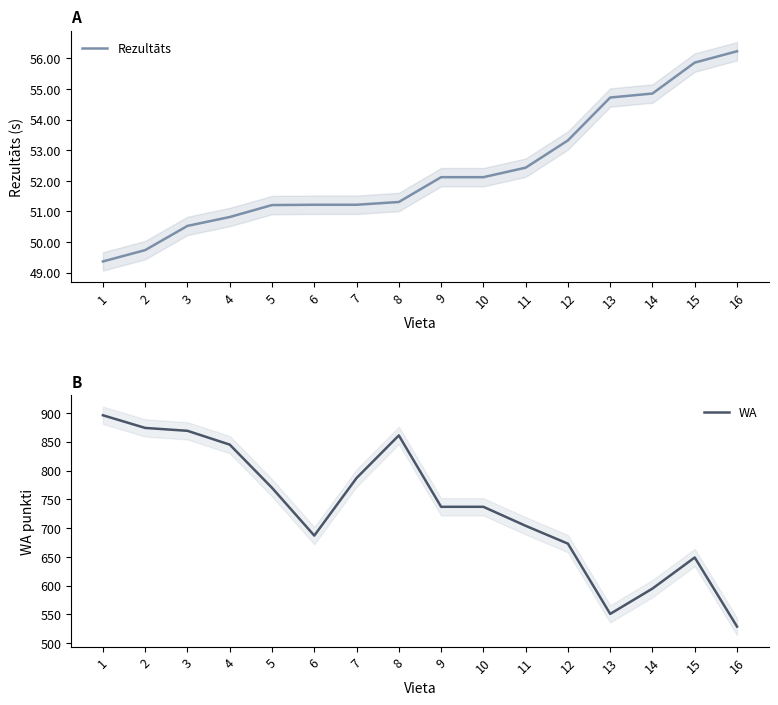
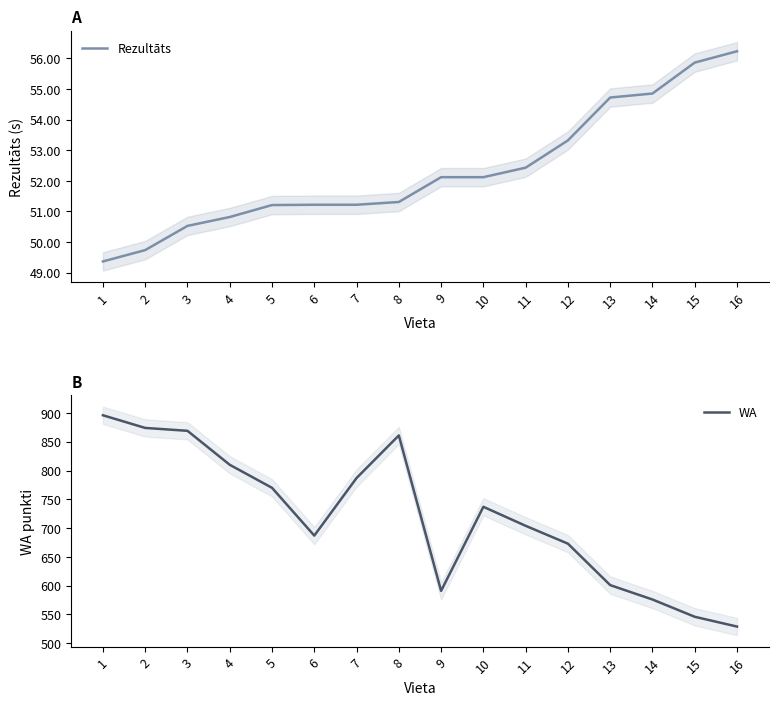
B, WA, 4: 850 -> 810
B, WA, 9: 740 -> 590
B, WA, 13: 550 -> 600
B, WA, 14: 600 -> 580
B, WA, 15: 650 -> 550
